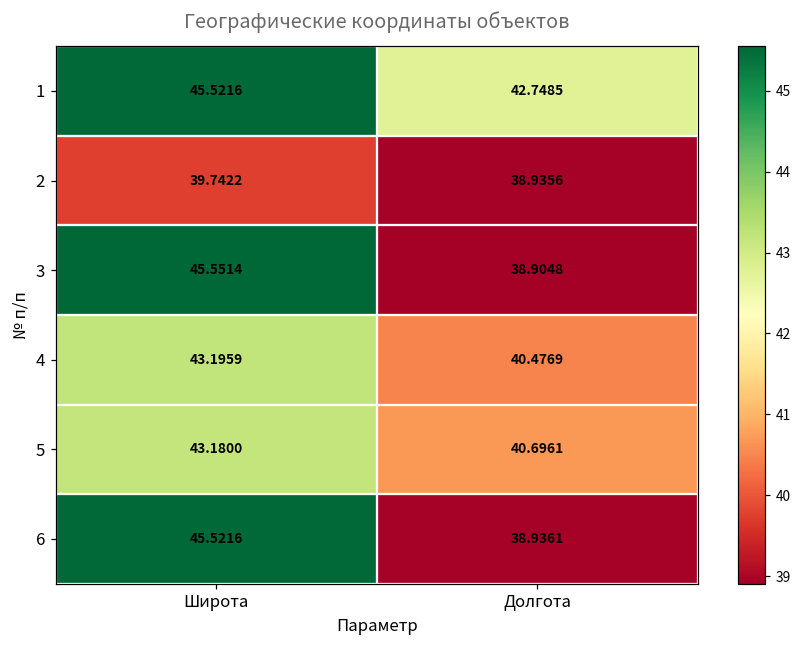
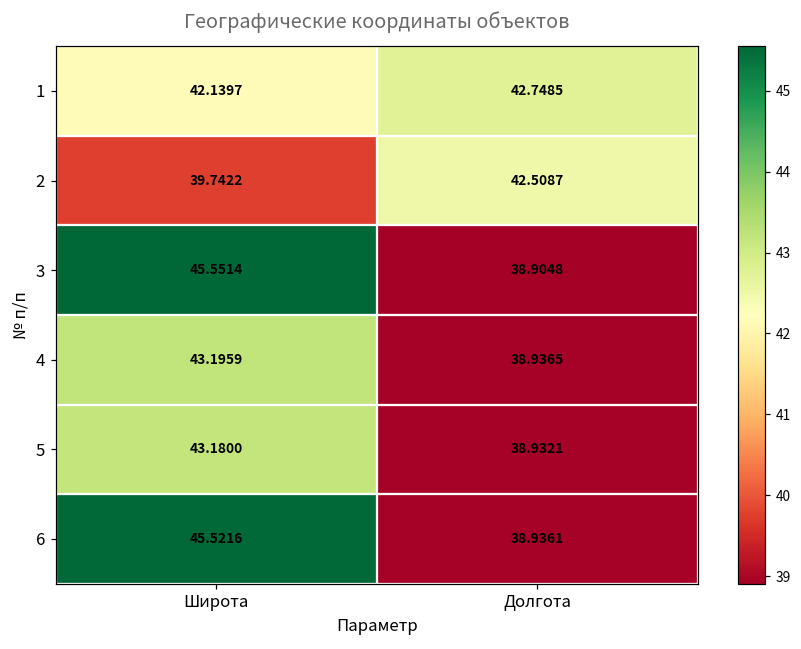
1, Широта: 45.5216 -> 42.1397
2, Долгота: 38.9356 -> 42.5087
4, Долгота: 40.4769 -> 38.9365
5, Долгота: 40.6961 -> 38.9321
